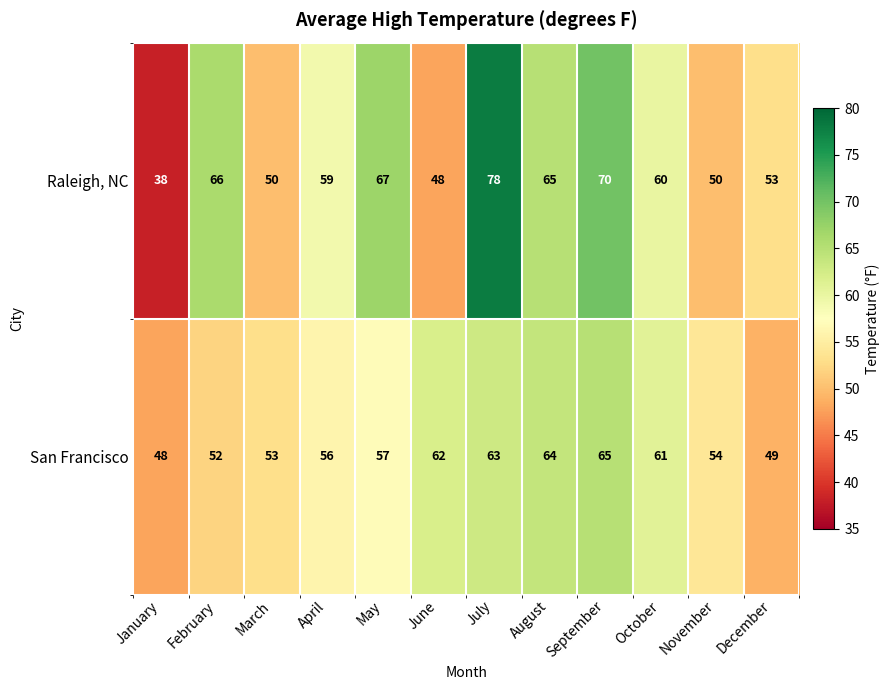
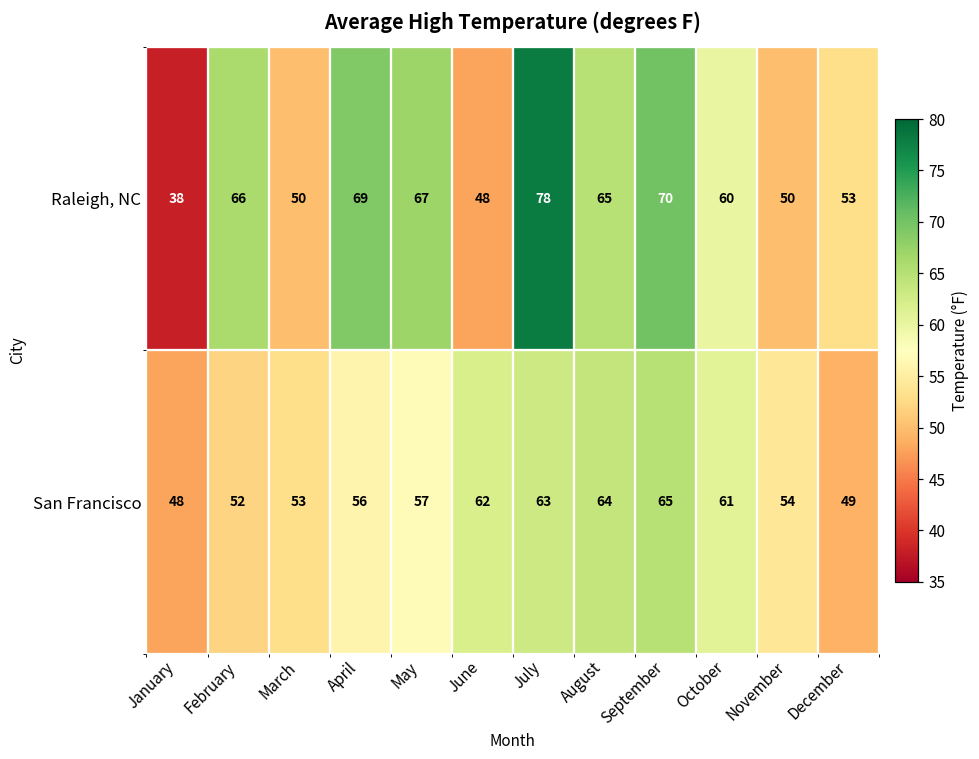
Raleigh, NC, April: 59 -> 69
